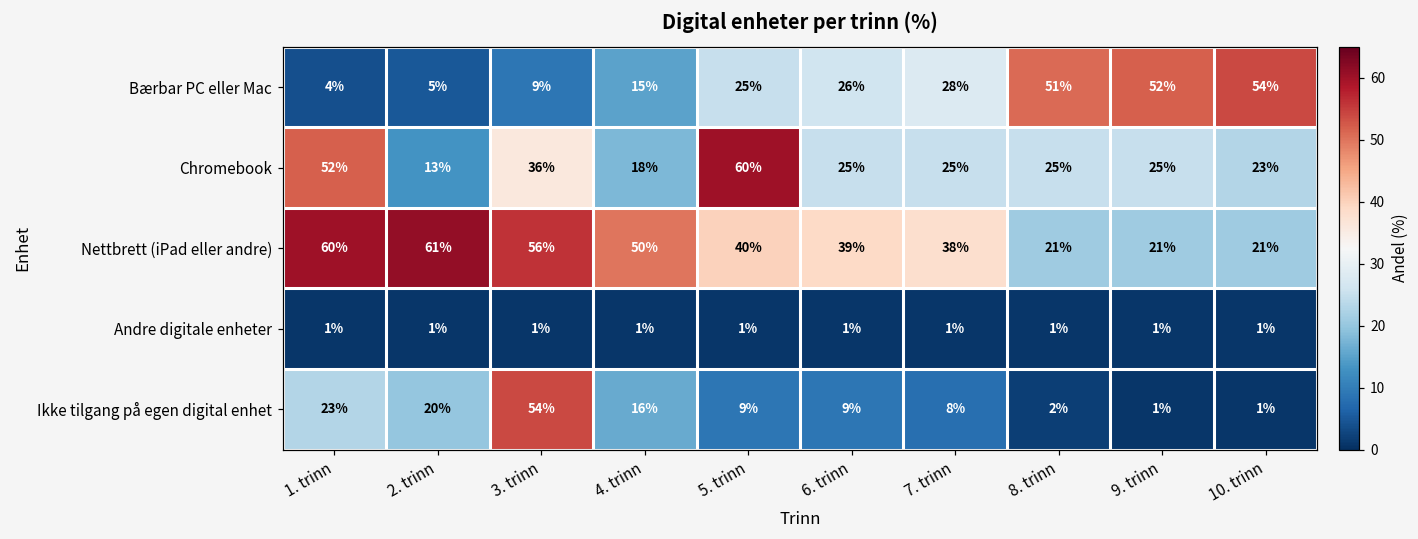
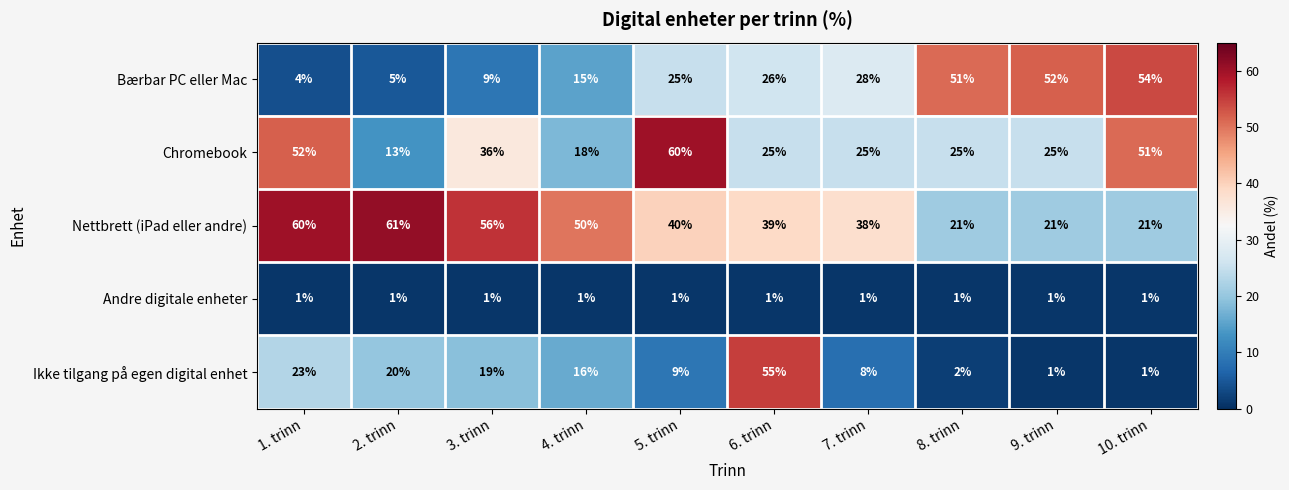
Chromebook, 10. trinn: 23% -> 51%
Ikke tilgang på egen digital enhet, 3. trinn: 54% -> 19%
Ikke tilgang på egen digital enhet, 6. trinn: 9% -> 55%
